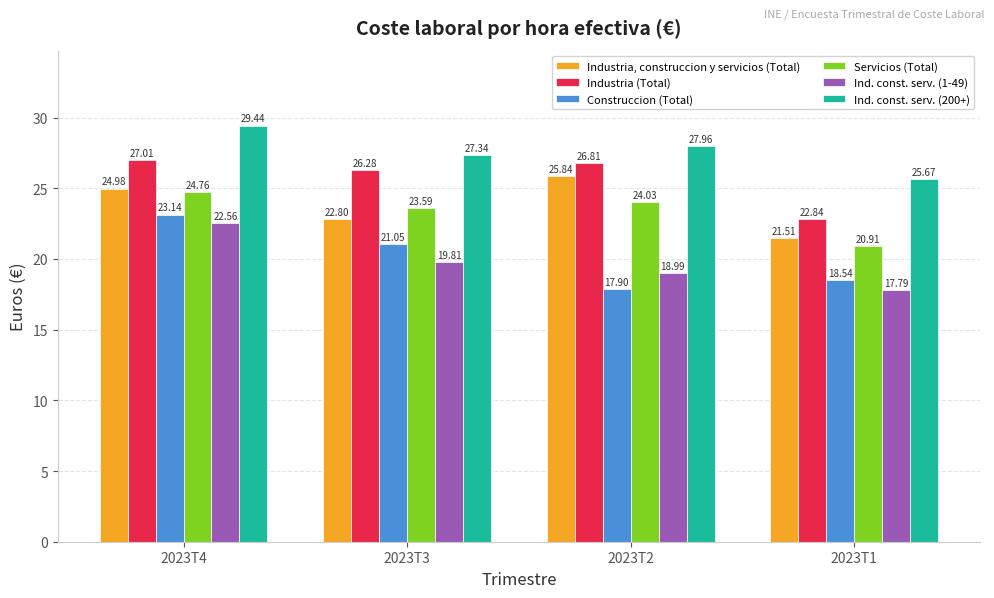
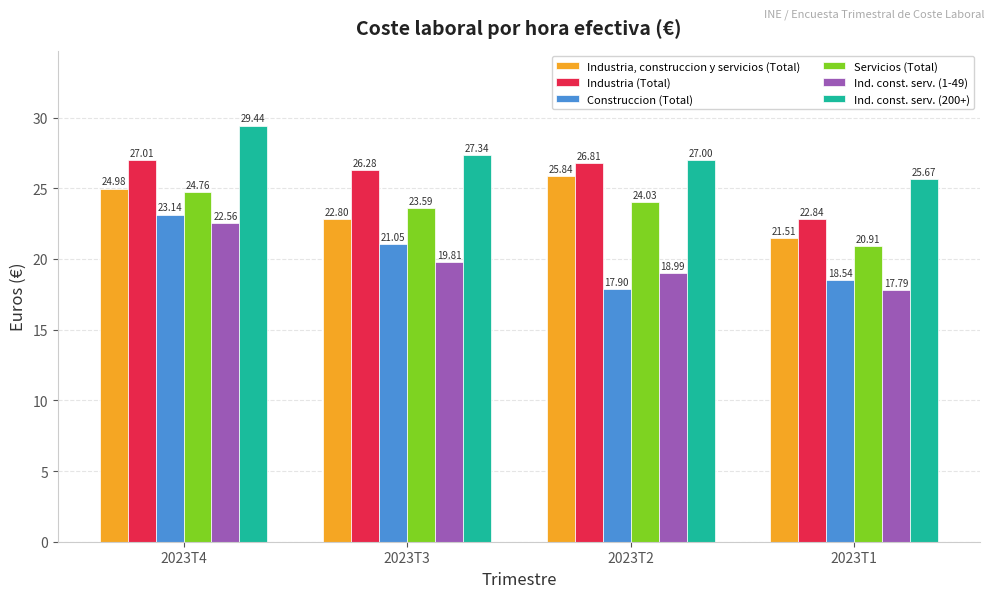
Ind. const. serv. (200+), 2023T2: 27.96 -> 27.00
